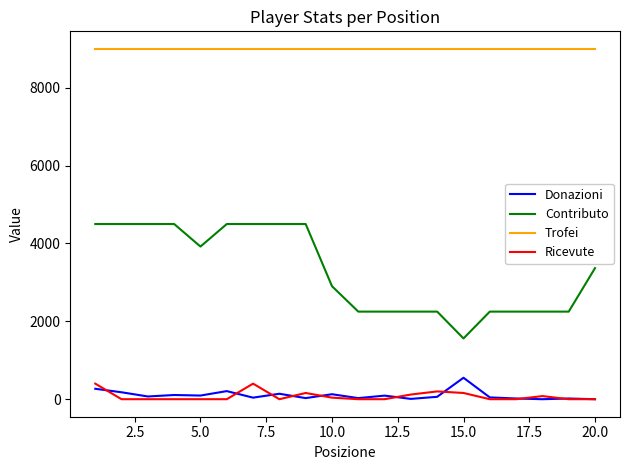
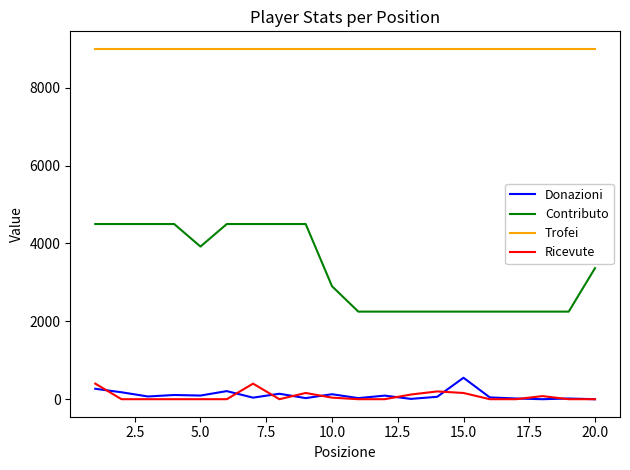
Contributo, 15.0: 1600 -> 2300
